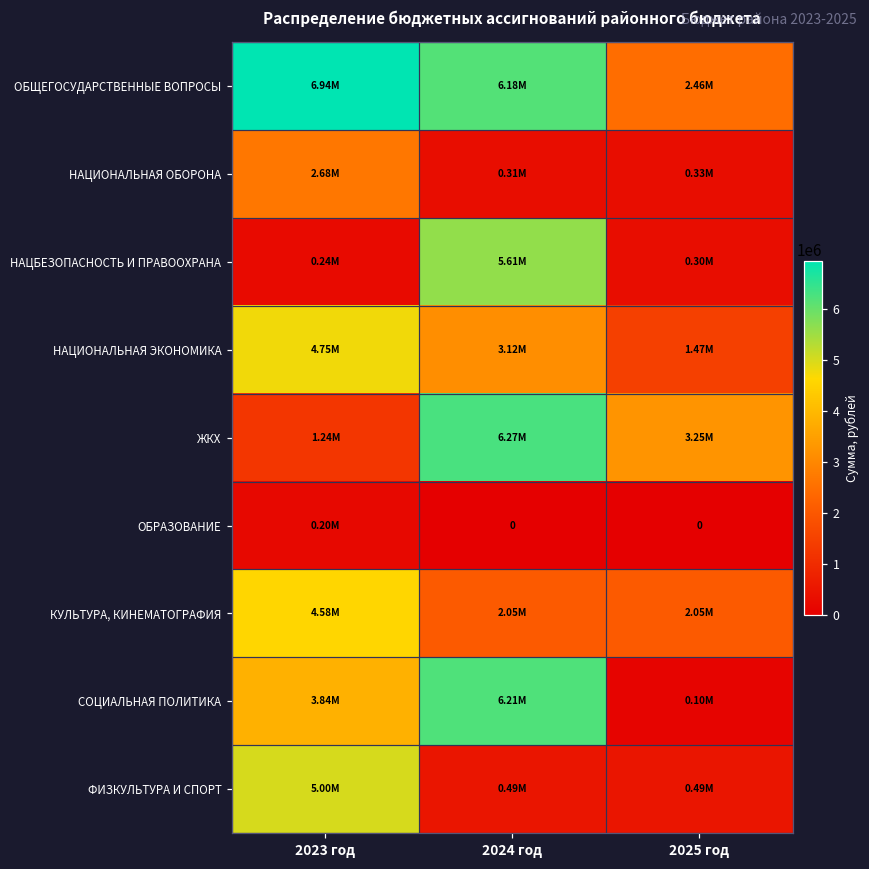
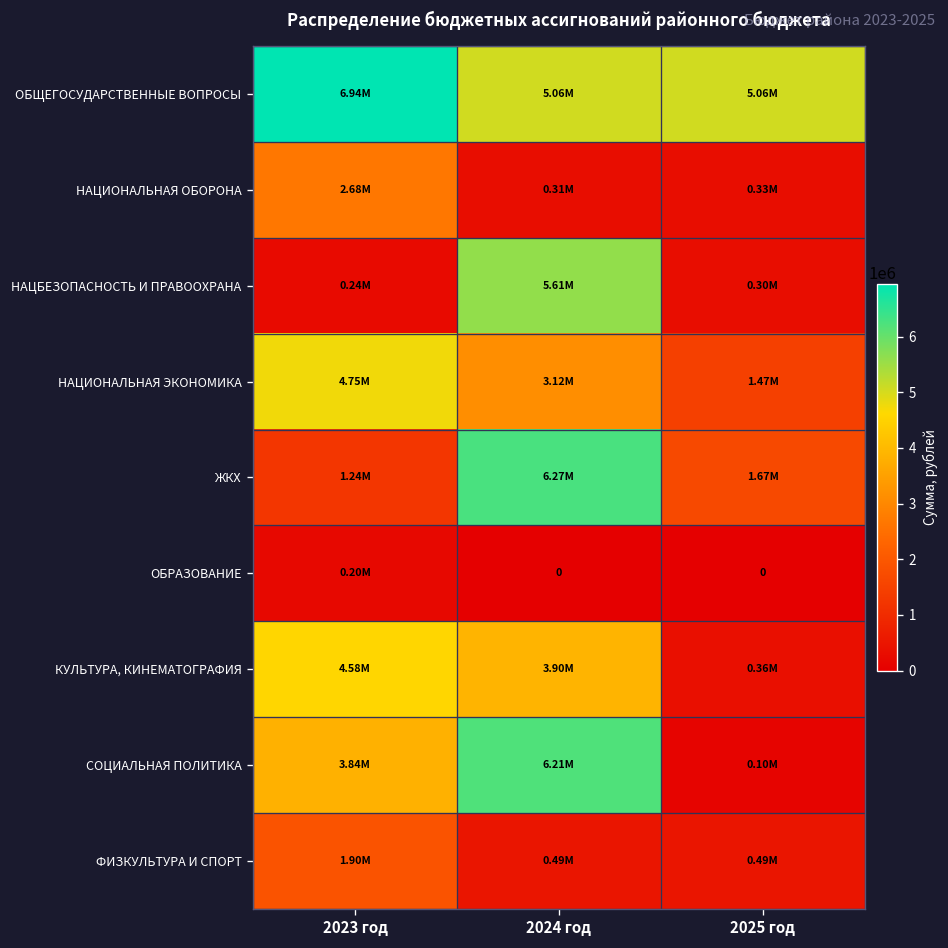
ОБЩЕГОСУДАРСТВЕННЫЕ ВОПРОСЫ, 2024 год: 6.18M -> 5.06M
ОБЩЕГОСУДАРСТВЕННЫЕ ВОПРОСЫ, 2025 год: 2.46M -> 5.06M
ЖКХ, 2025 год: 3.25M -> 1.67M
КУЛЬТУРА, КИНЕМАТОГРАФИЯ, 2024 год: 2.05M -> 3.90M
КУЛЬТУРА, КИНЕМАТОГРАФИЯ, 2025 год: 2.05M -> 0.36M
ФИЗКУЛЬТУРА И СПОРТ, 2023 год: 5.00M -> 1.90M
